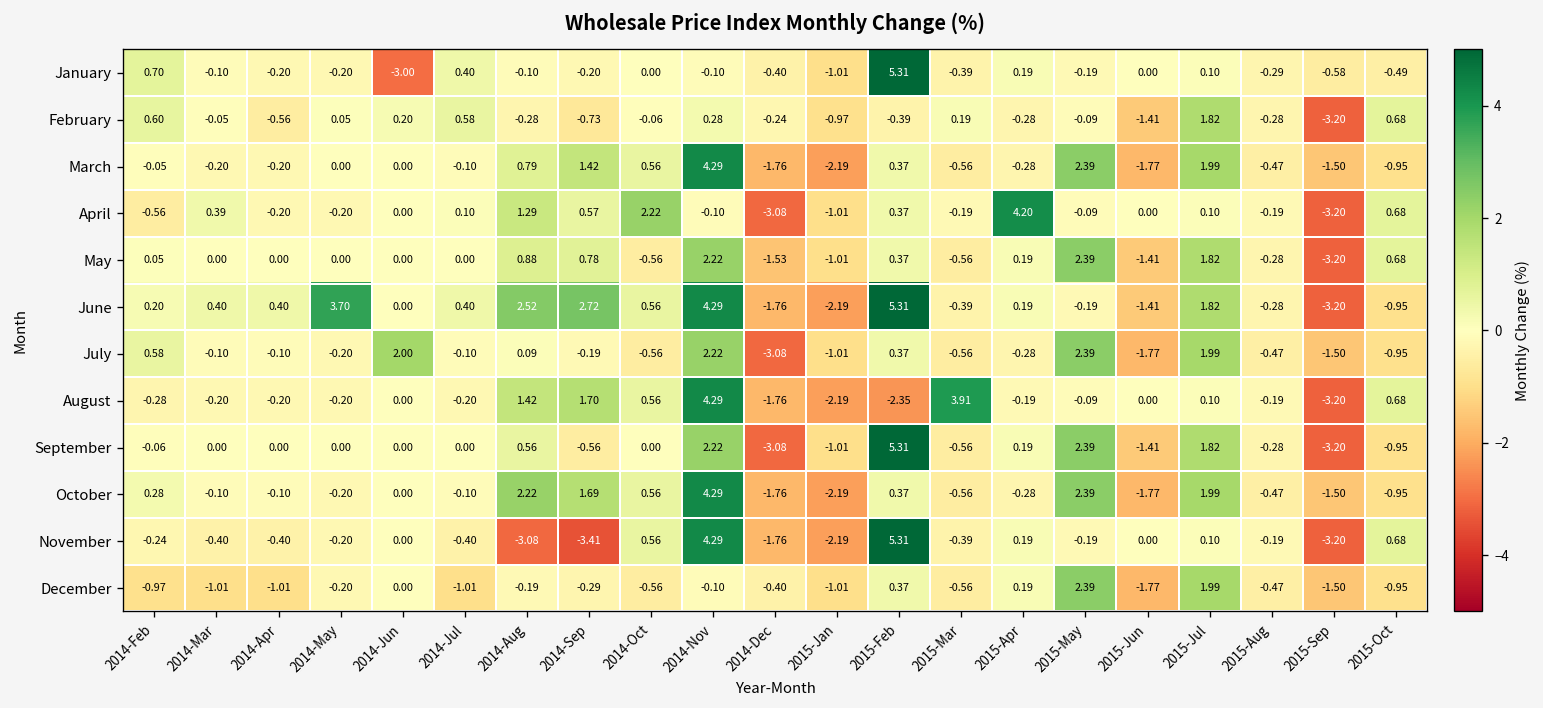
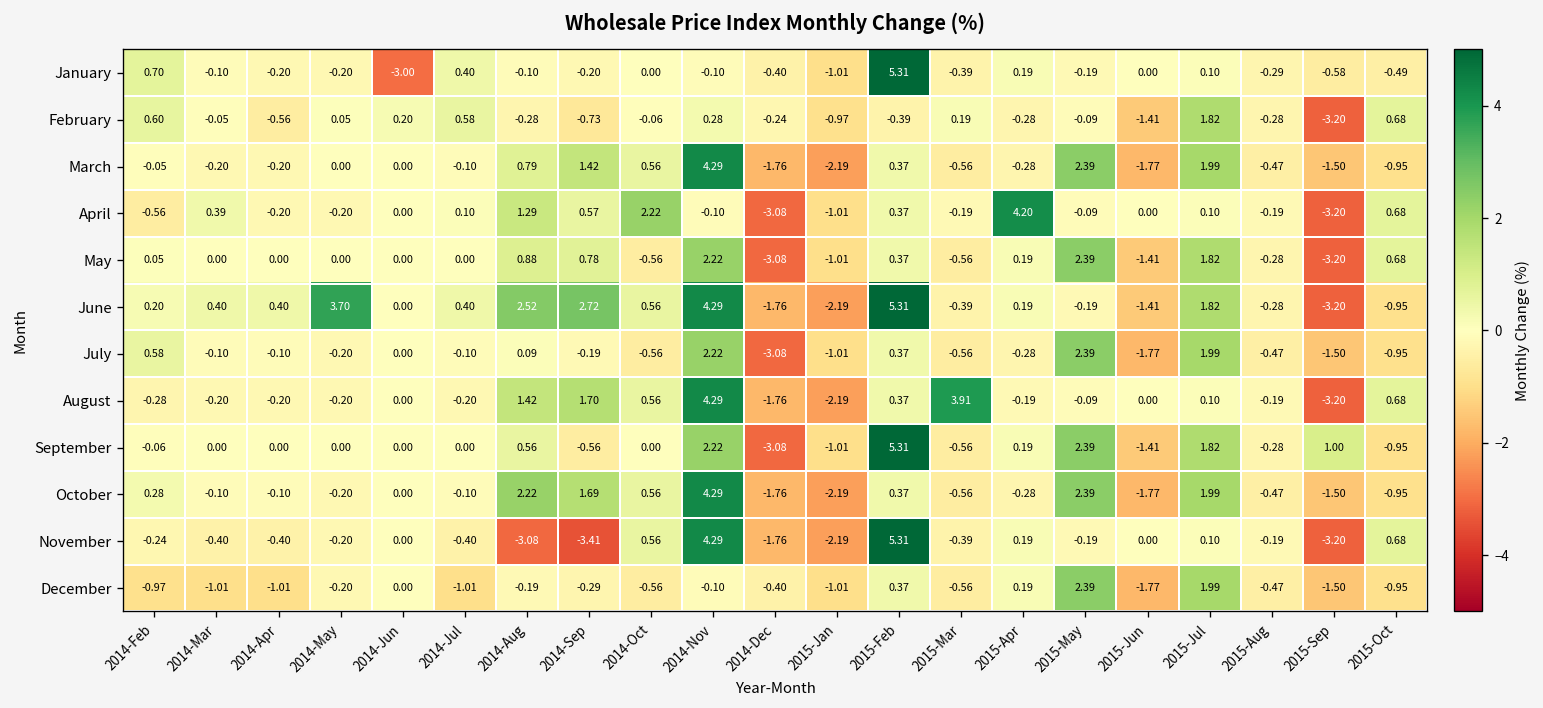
May, 2014-Dec: -1.53 -> -3.08
July, 2014-Jun: 2.00 -> 0.00
August, 2015-Feb: -2.35 -> 0.37
September, 2015-Sep: -3.20 -> 1.00
